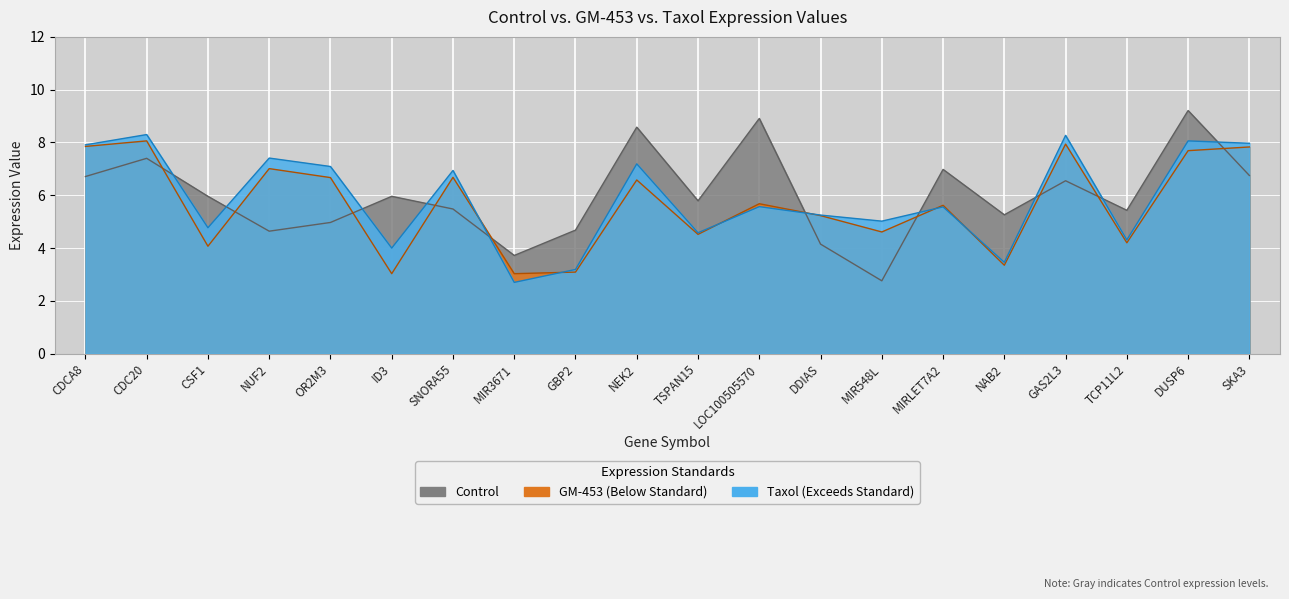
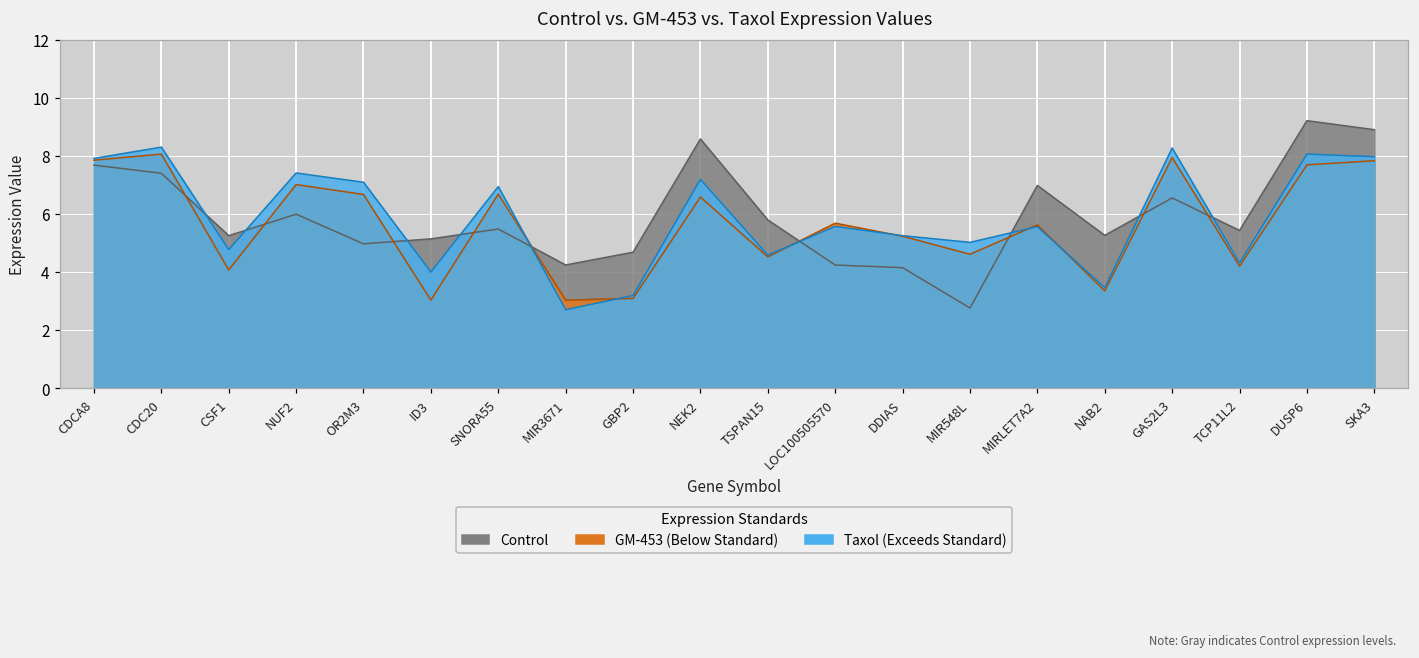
Control, CDCA8: 6.7 -> 7.7
Control, CSF1: 6.0 -> 5.3
Control, NUF2: 4.6 -> 6.0
Control, ID3: 6.0 -> 5.1
Control, MIR3671: 3.7 -> 4.2
Control, LOC100505570: 8.9 -> 4.2
Control, SKA3: 6.8 -> 8.9
